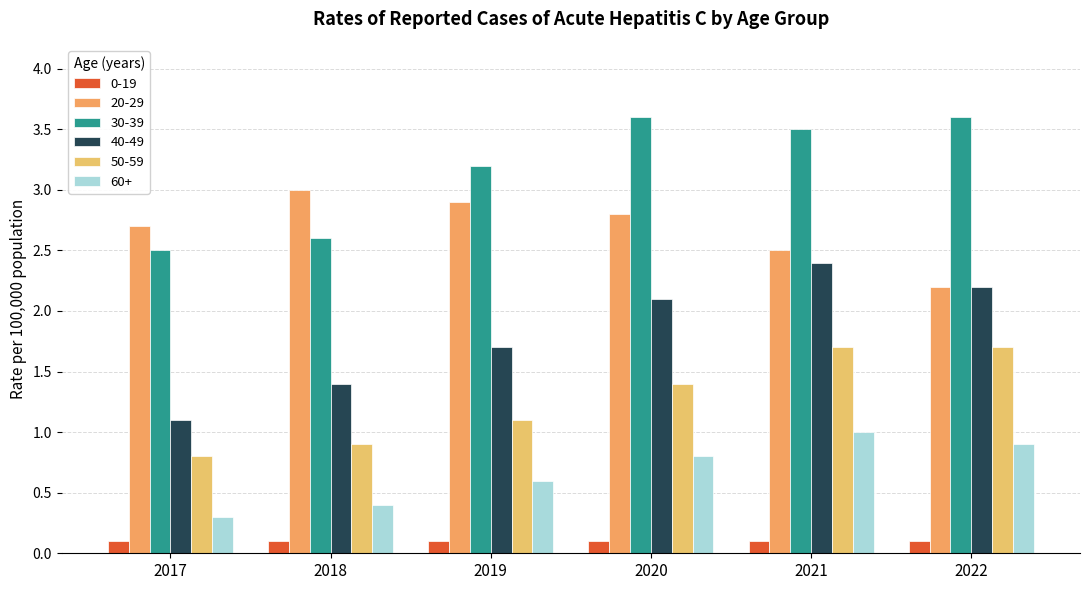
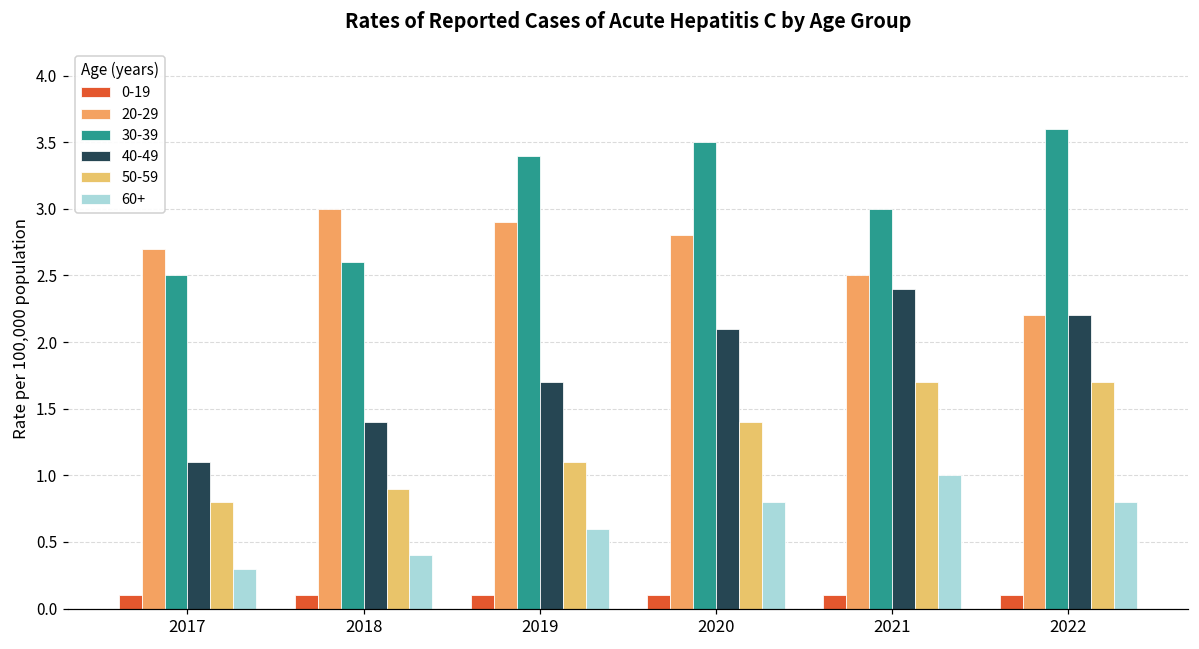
30-39, 2019: 3.2 -> 3.4
30-39, 2020: 3.6 -> 3.5
30-39, 2021: 3.5 -> 3.0
60+, 2022: 0.9 -> 0.8
